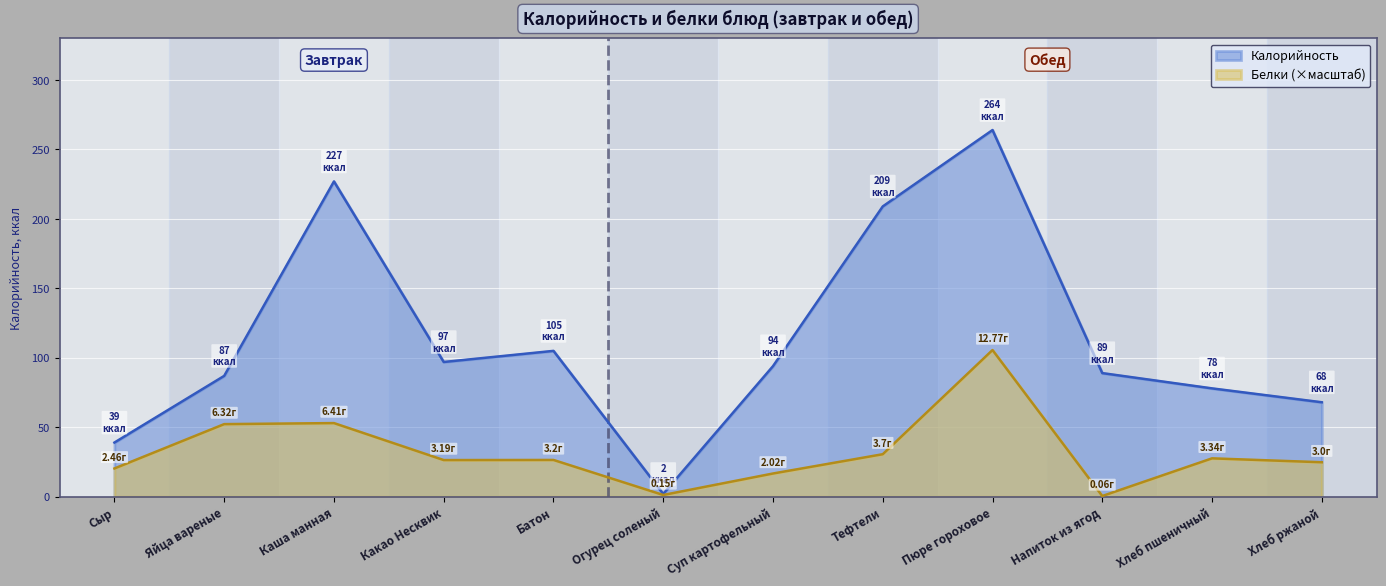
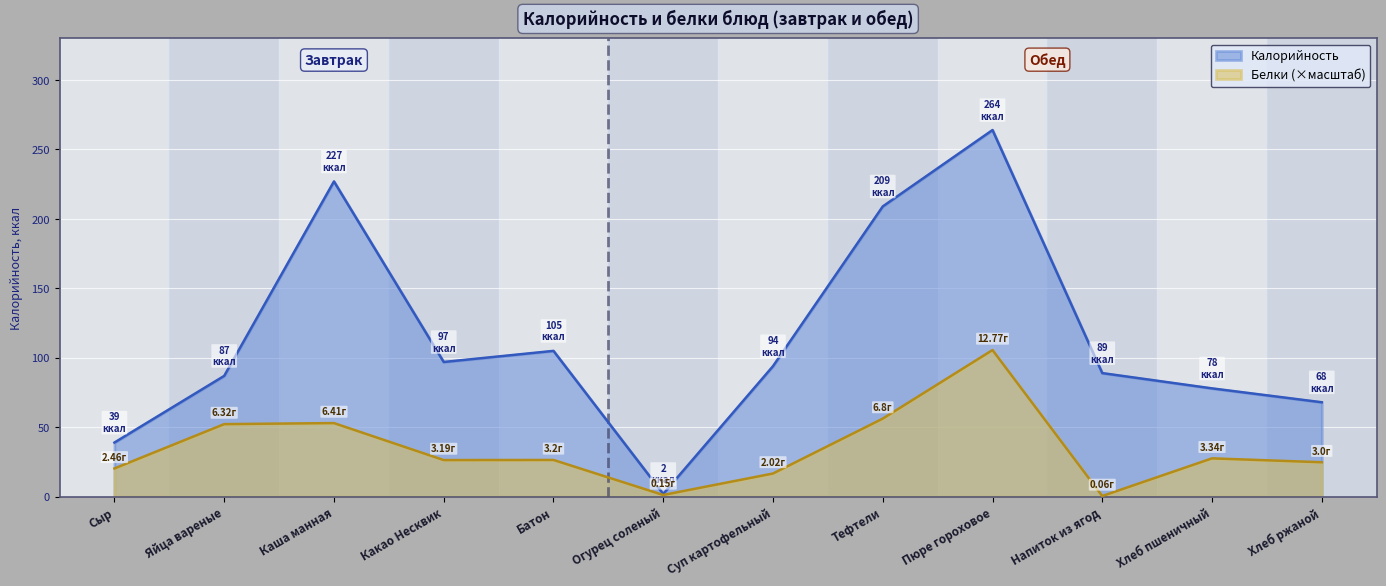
Белки (×масштаб), Тефтели: 3.7г -> 6.8г
